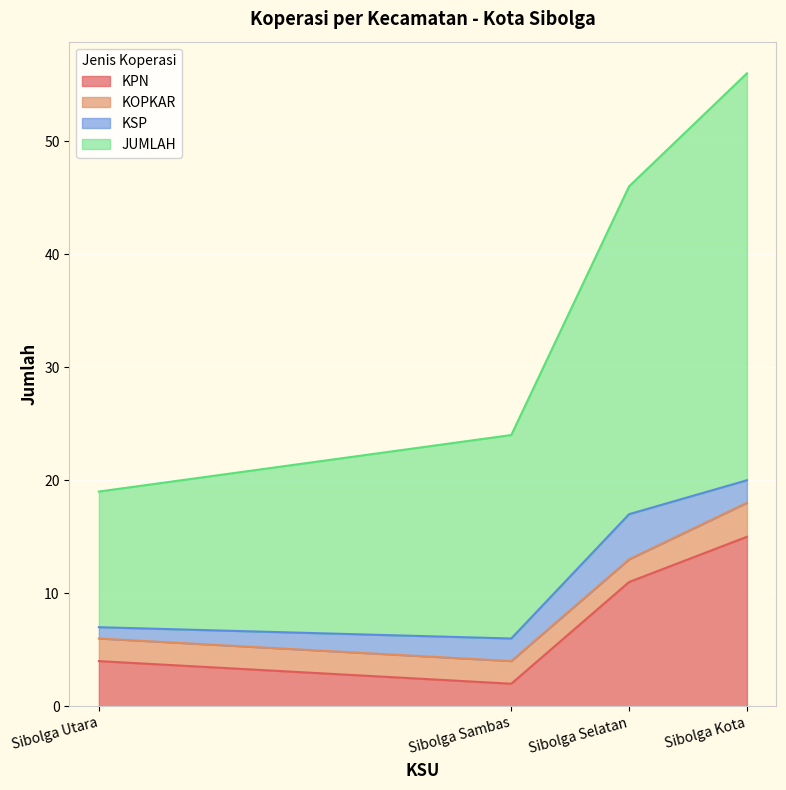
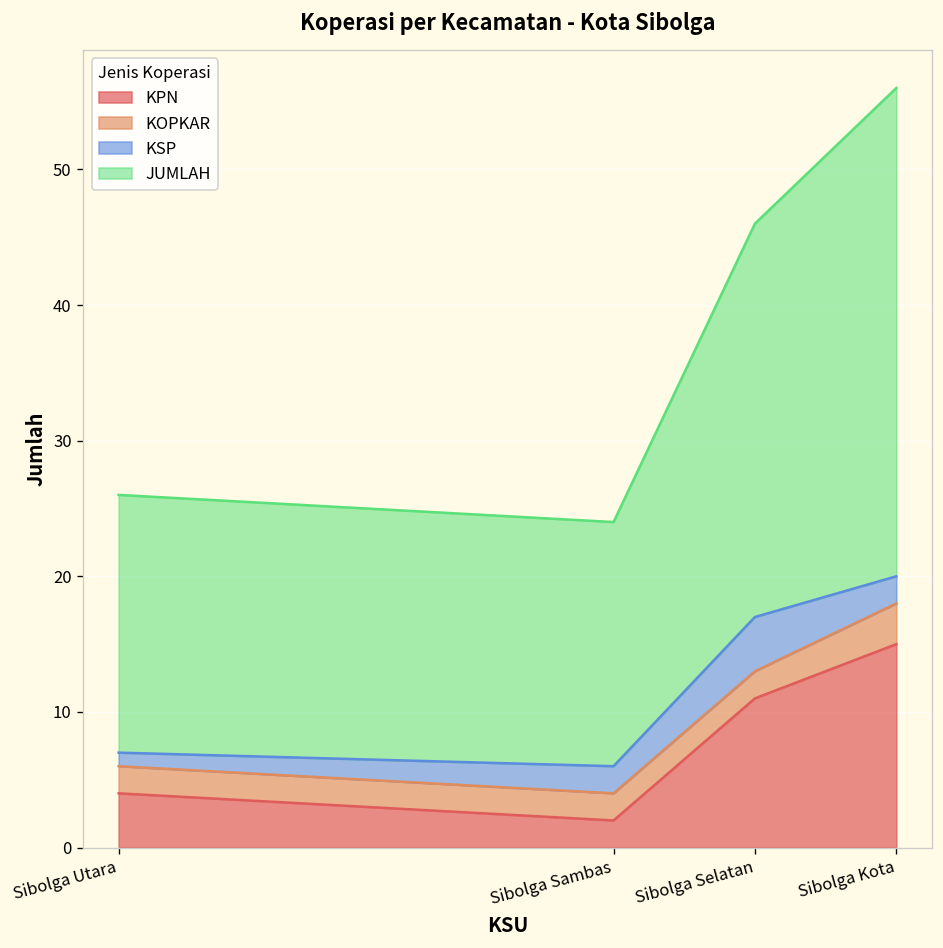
JUMLAH, Sibolga Utara: 12 -> 19
